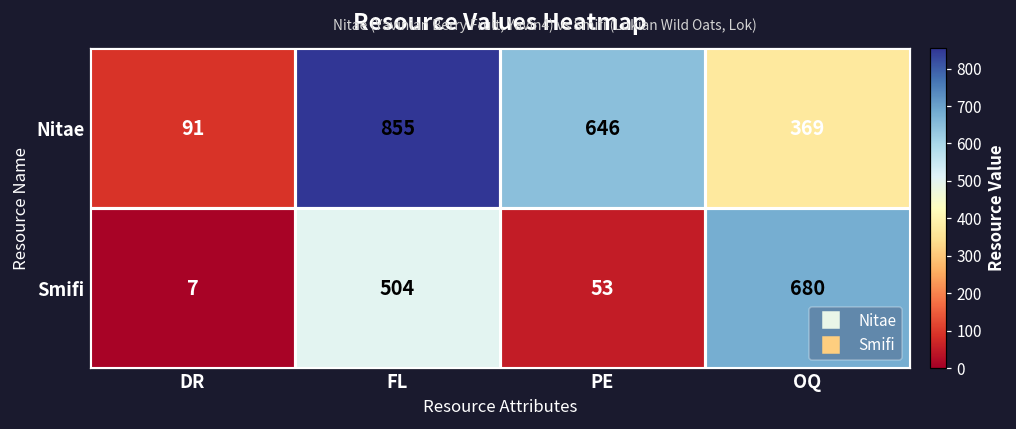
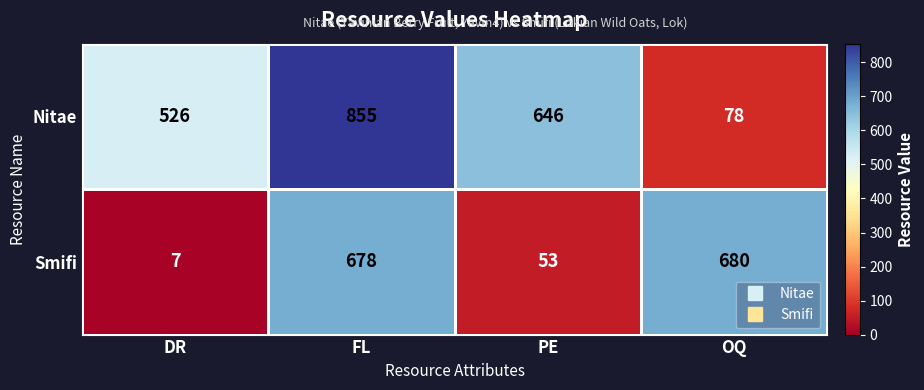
Nitae, DR: 91 -> 526
Nitae, OQ: 369 -> 78
Smifi, FL: 504 -> 678
